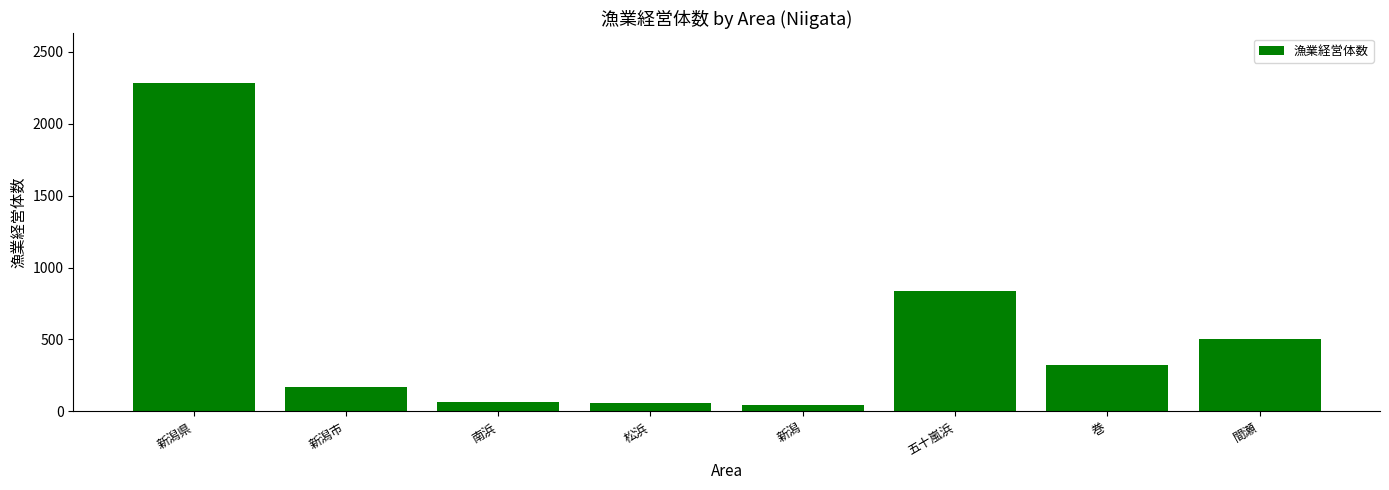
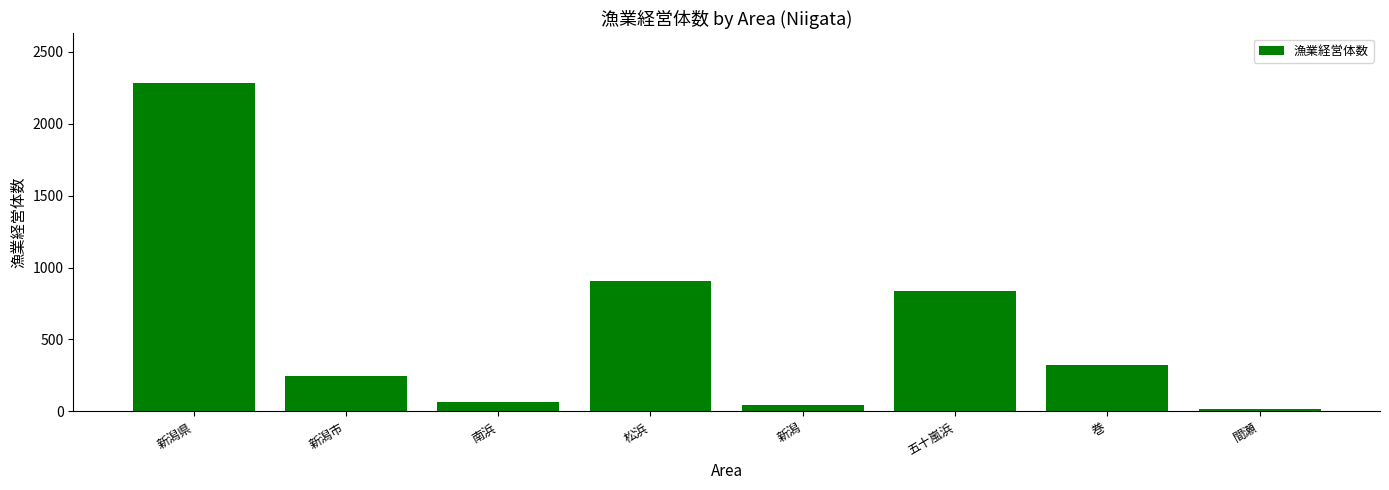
新潟市: 170 -> 250
松浜: 60 -> 910
間瀬: 500 -> 20
